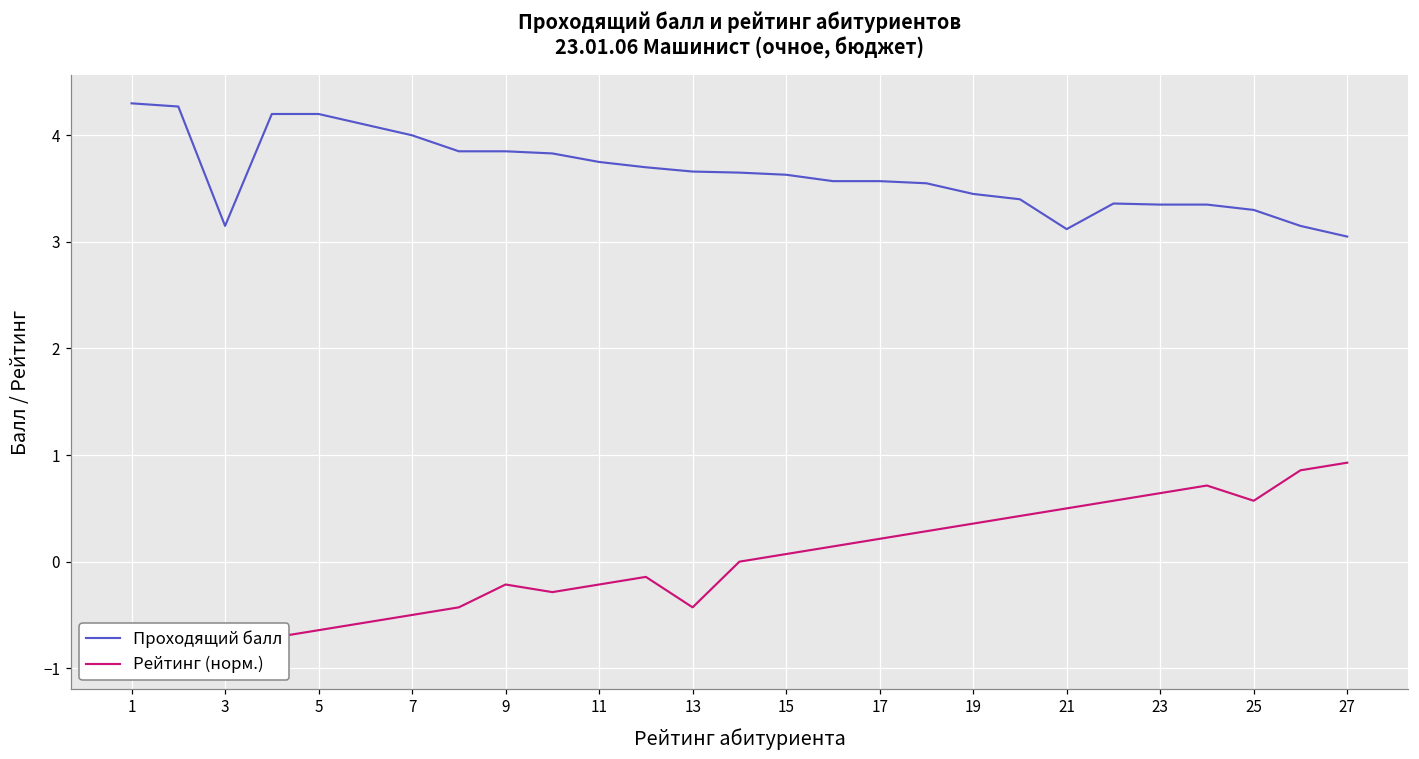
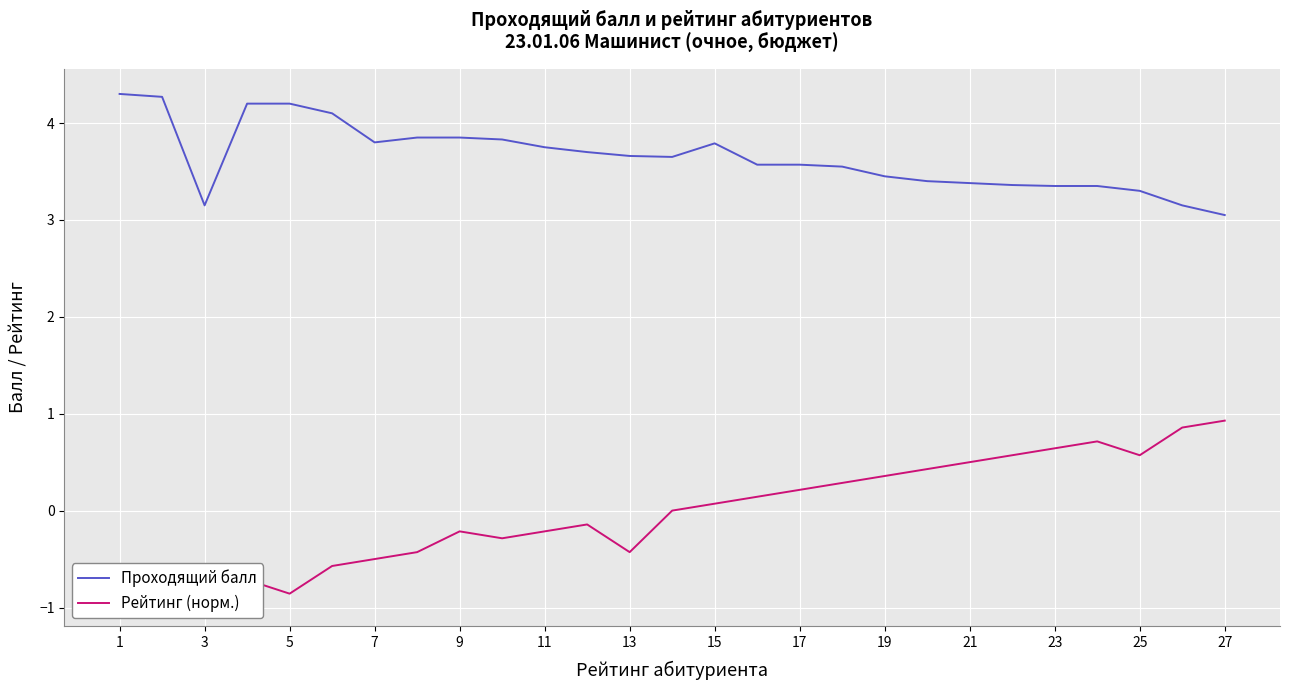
Рейтинг (норм.), 5: -0.6 -> -0.9
Проходящий балл, 7: 4.0 -> 3.8
Проходящий балл, 15: 3.6 -> 3.8
Проходящий балл, 21: 3.1 -> 3.4
